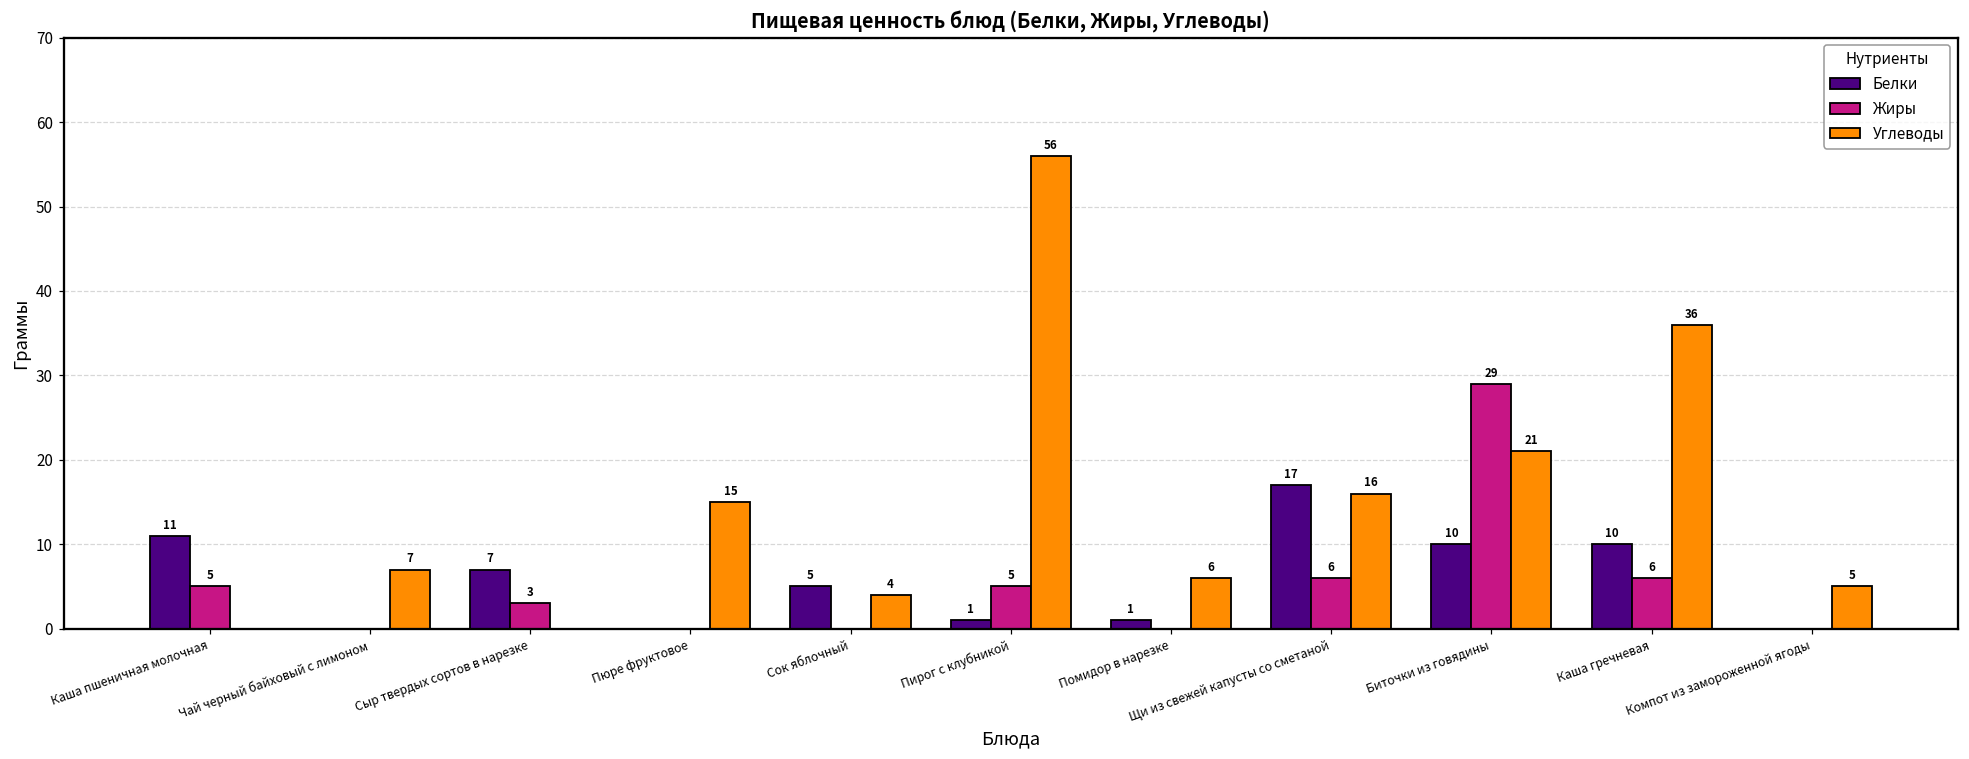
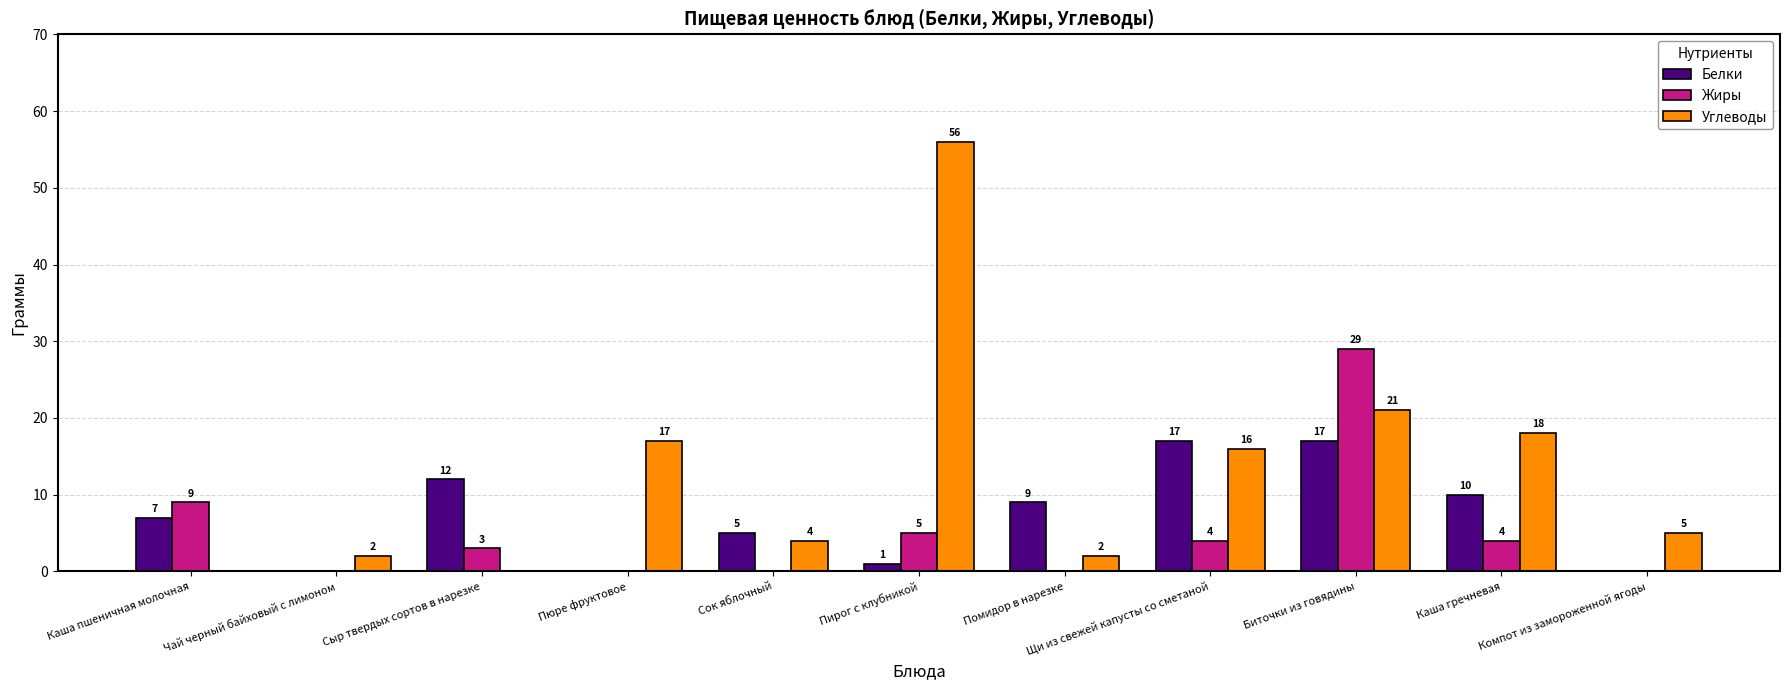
Белки, Каша пшеничная молочная: 11 -> 7
Жиры, Каша пшеничная молочная: 5 -> 9
Углеводы, Чай черный байховый с лимоном: 7 -> 2
Белки, Сыр твердых сортов в нарезке: 7 -> 12
Углеводы, Пюре фруктовое: 15 -> 17
Белки, Помидор в нарезке: 1 -> 9
Углеводы, Помидор в нарезке: 6 -> 2
Жиры, Щи из свежей капусты со сметаной: 6 -> 4
Белки, Биточки из говядины: 10 -> 17
Жиры, Каша гречневая: 6 -> 4
Углеводы, Каша гречневая: 36 -> 18
